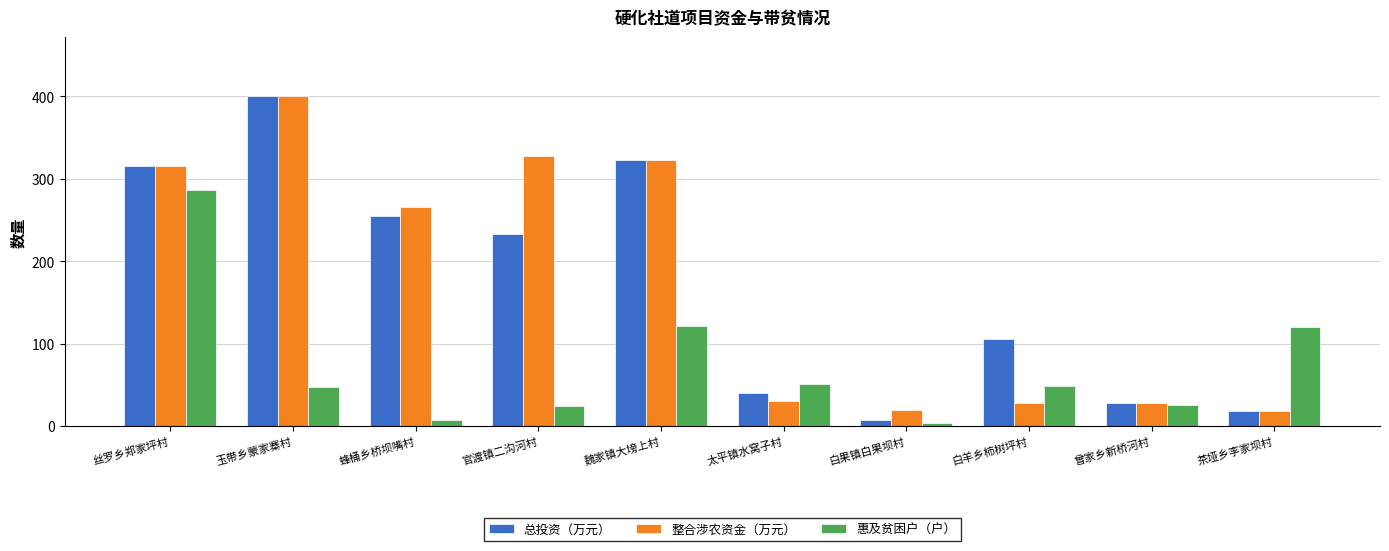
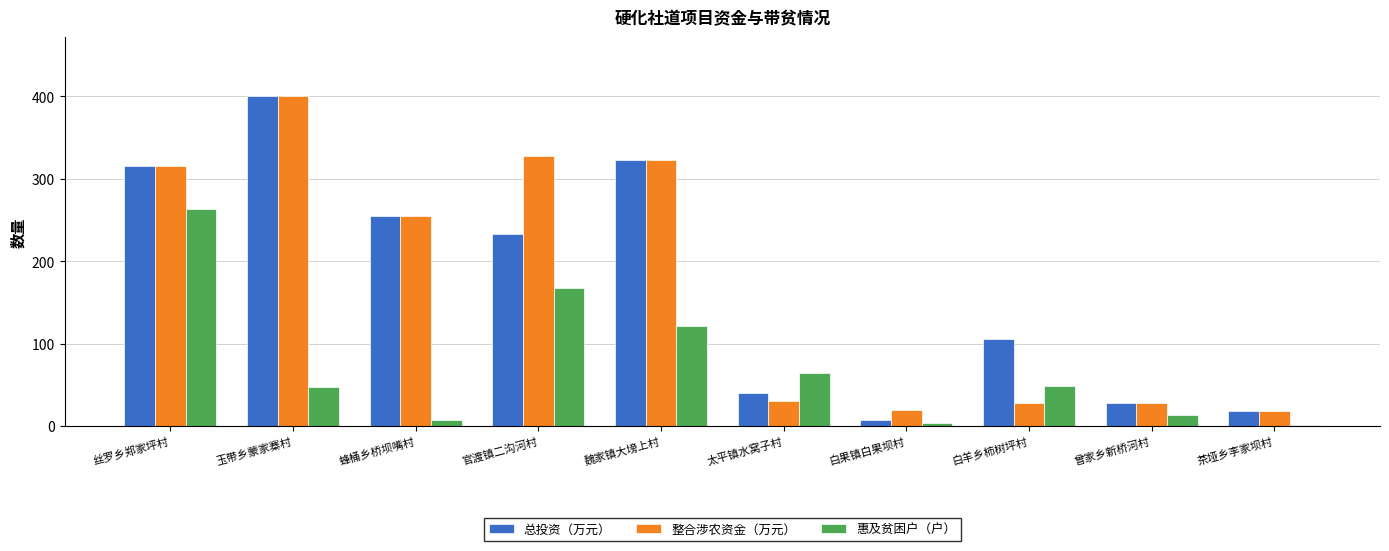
惠及贫困户（户）, 丝罗乡郑家坪村: 290 -> 260
整合涉农资金（万元）, 蜂桶乡桥坝嘴村: 270 -> 260
惠及贫困户（户）, 官渡镇二沟河村: 30 -> 170
惠及贫困户（户）, 太平镇水窝子村: 50 -> 60
惠及贫困户（户）, 曾家乡新桥河村: 30 -> 10
惠及贫困户（户）, 茶垭乡李家坝村: 120 -> 0
